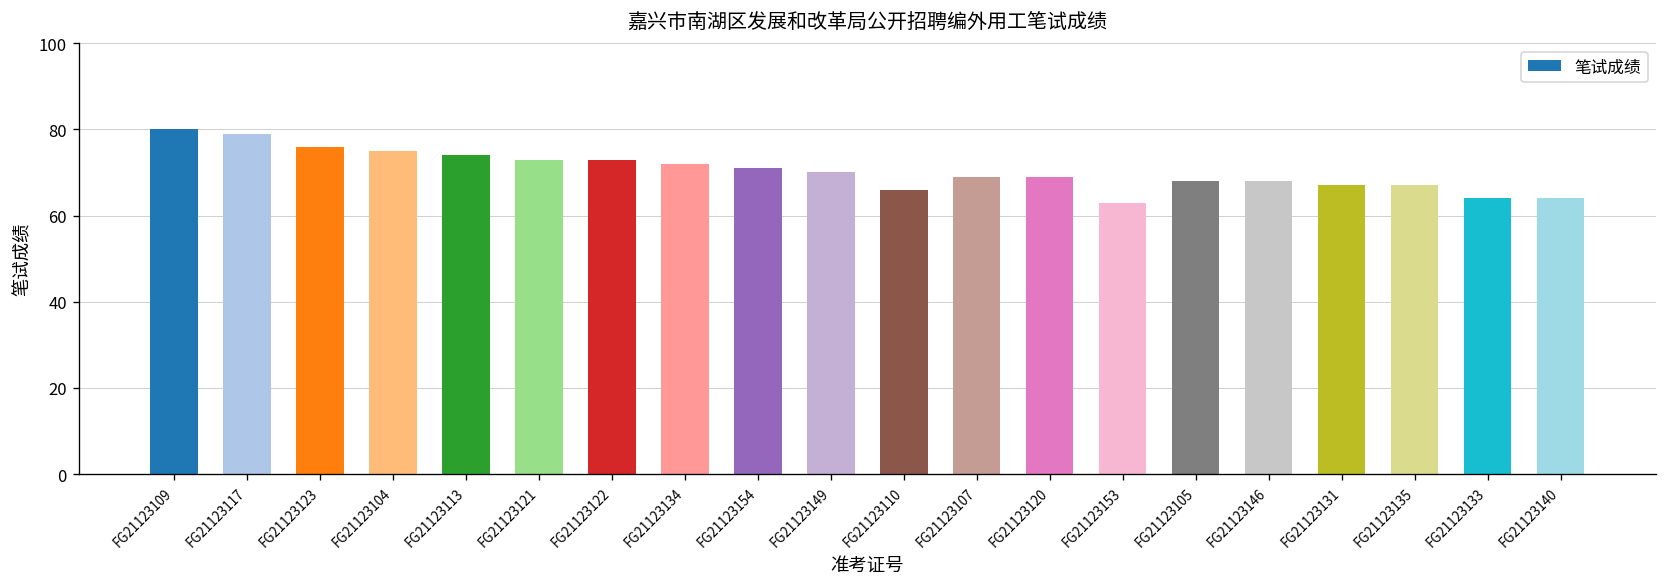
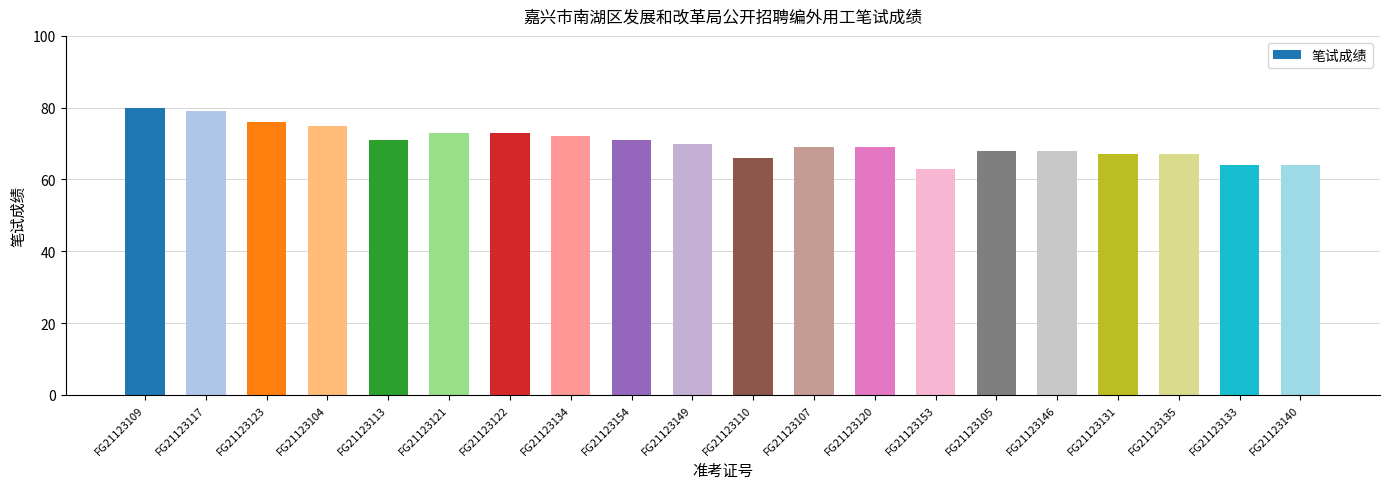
FG21123113: 74 -> 71
